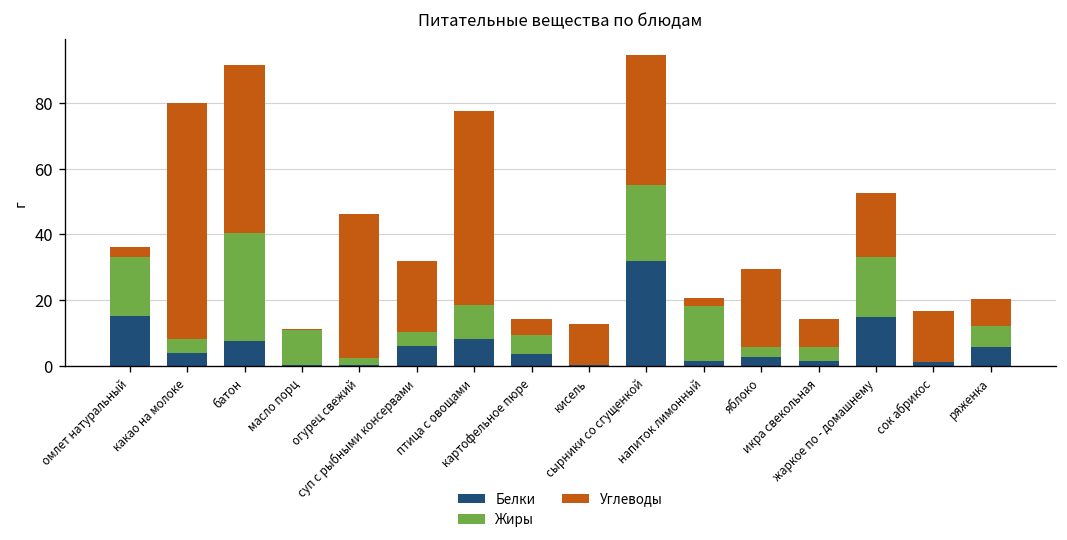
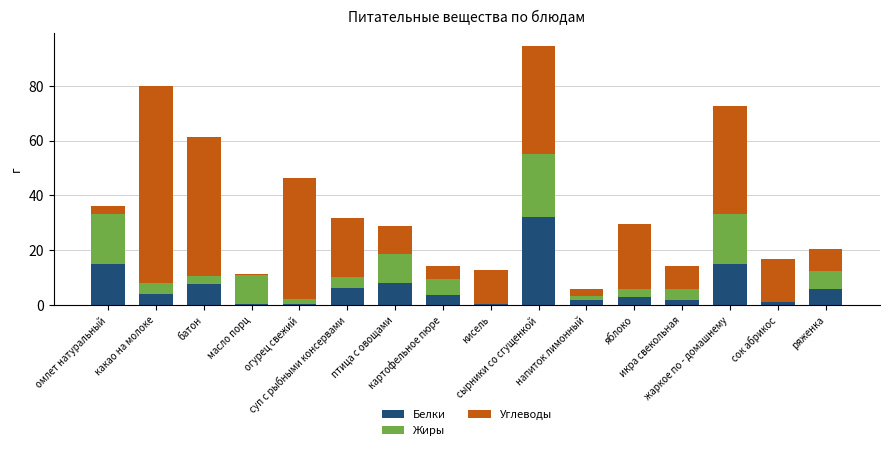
Жиры, батон: 33 -> 3
Углеводы, птица с овощами: 59 -> 10
Жиры, напиток лимонный: 17 -> 2
Углеводы, жаркое по - домашнему: 19 -> 39
